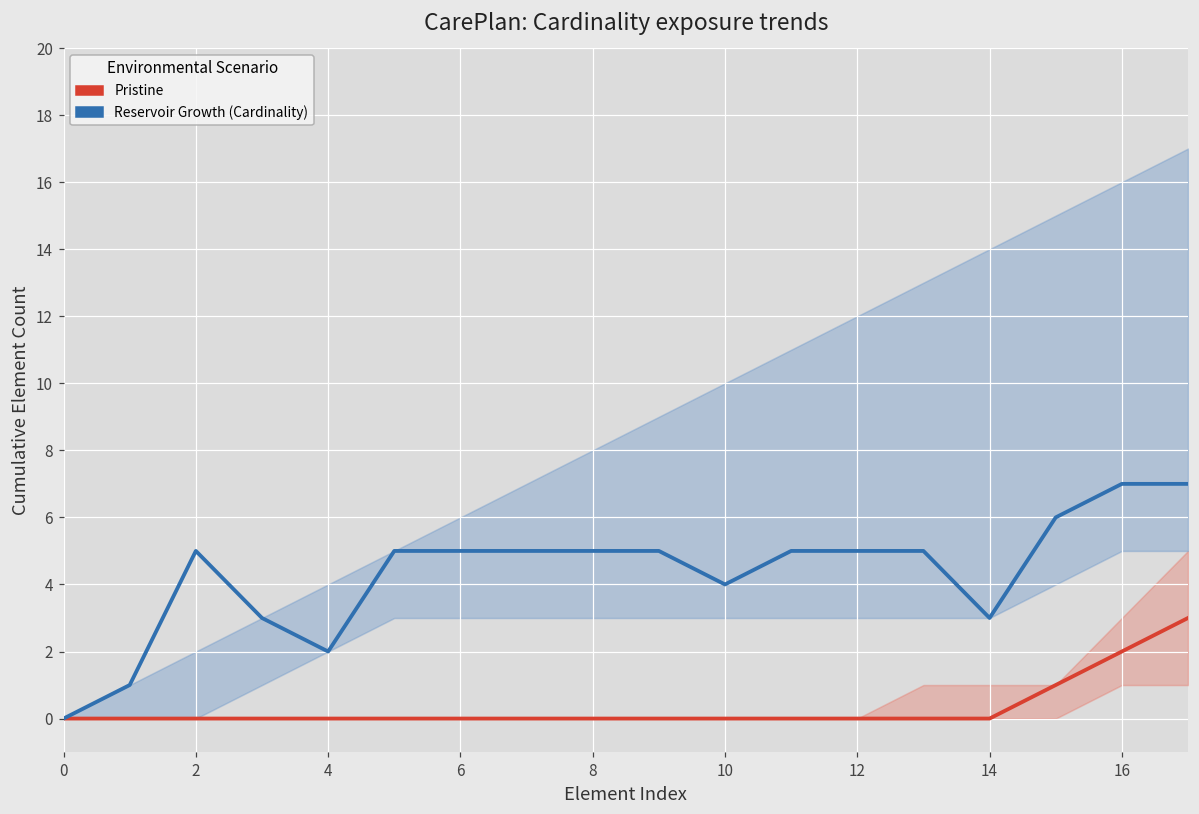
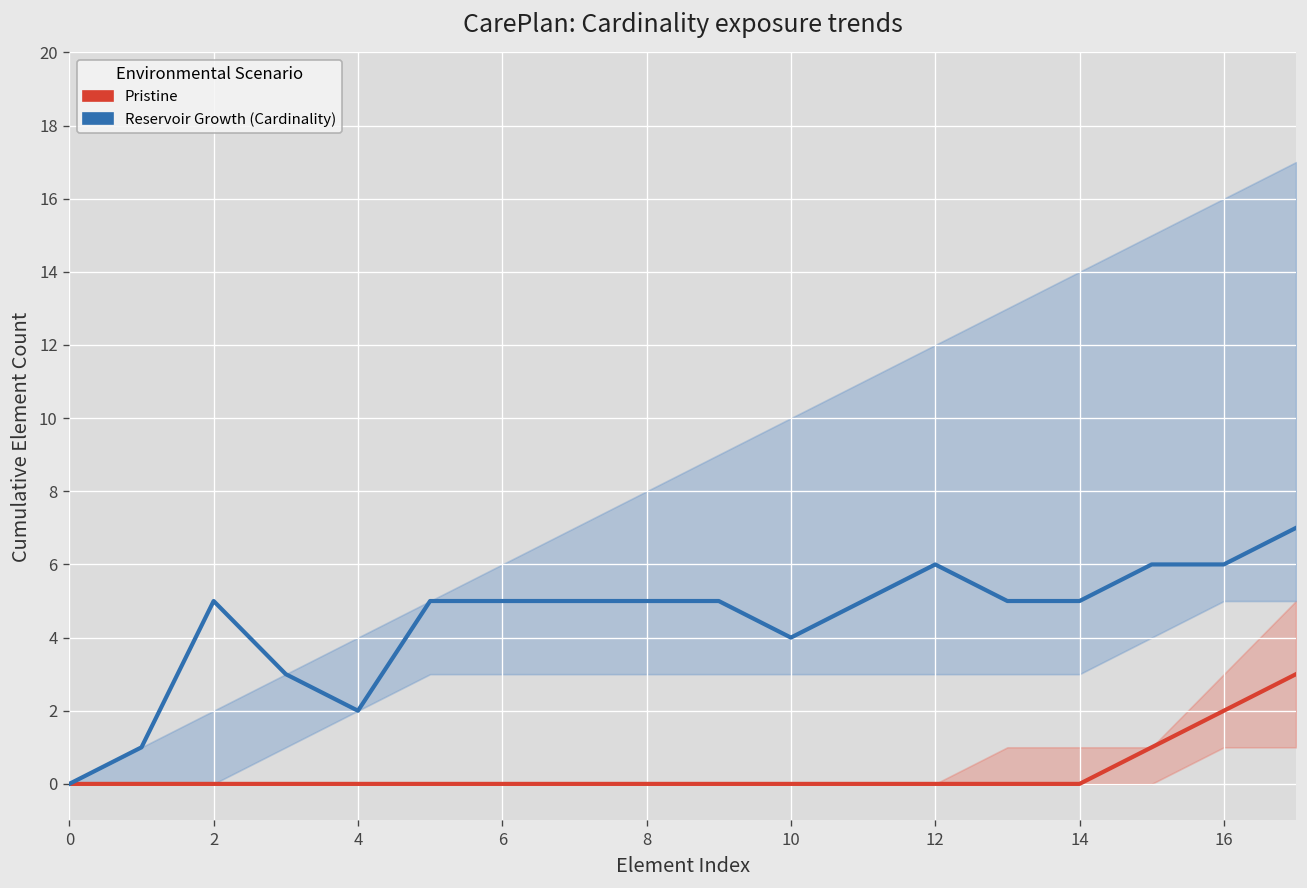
Reservoir Growth (Cardinality), 12: 5 -> 6
Reservoir Growth (Cardinality), 14: 3 -> 5
Reservoir Growth (Cardinality), 16: 7 -> 6
